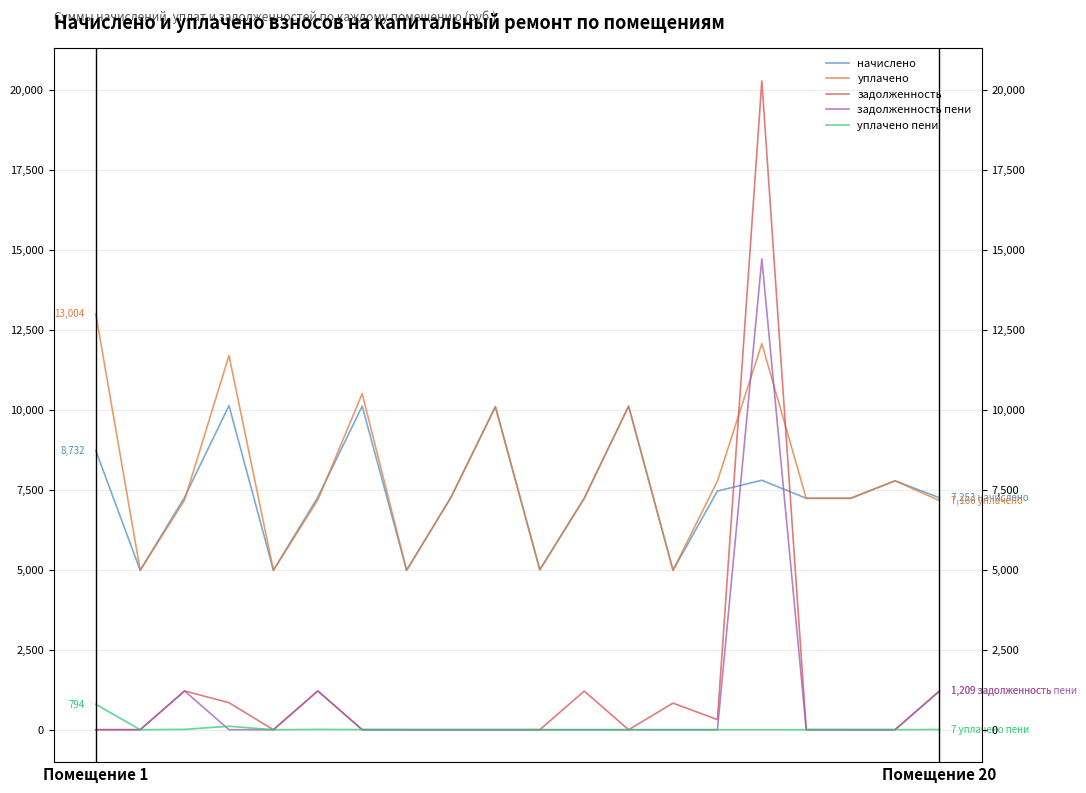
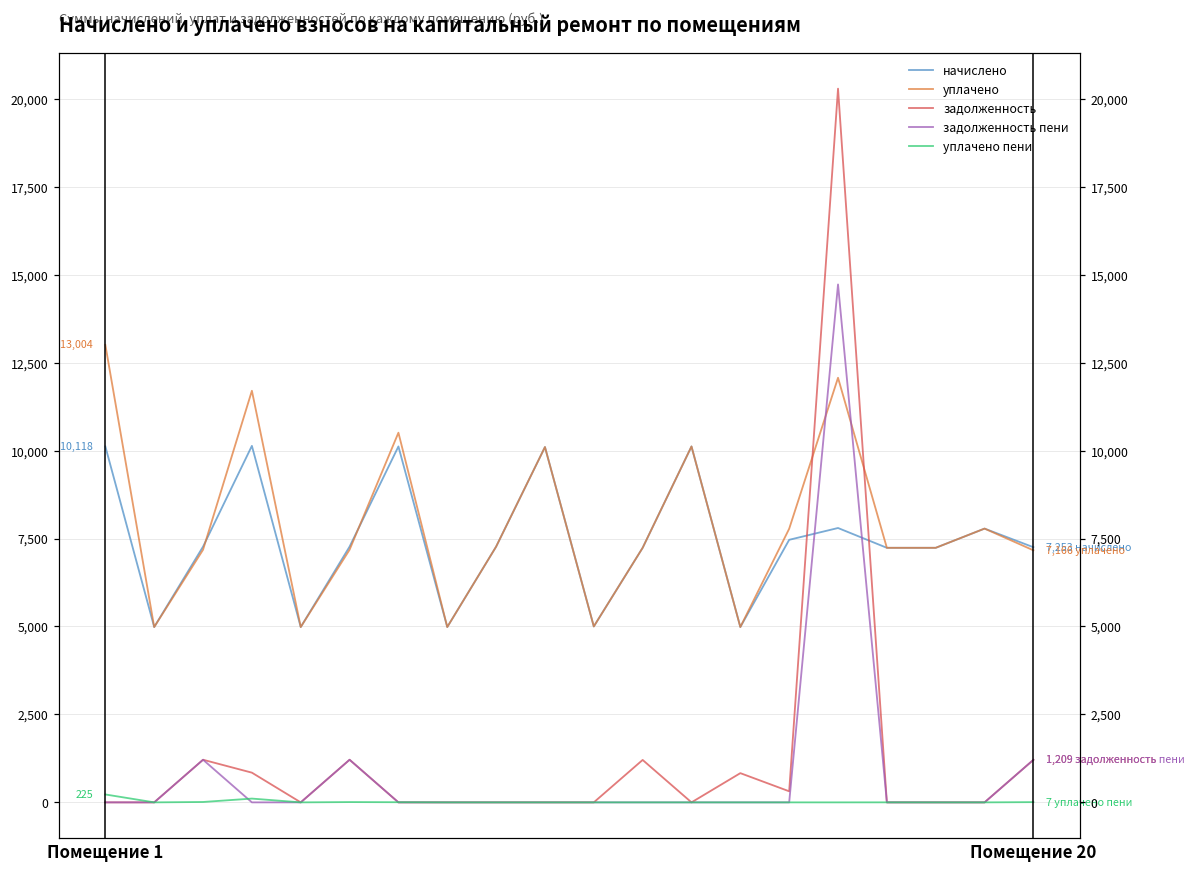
начислено, Помещение 1: 8,732 -> 10,118
уплачено пени, Помещение 1: 794 -> 225
